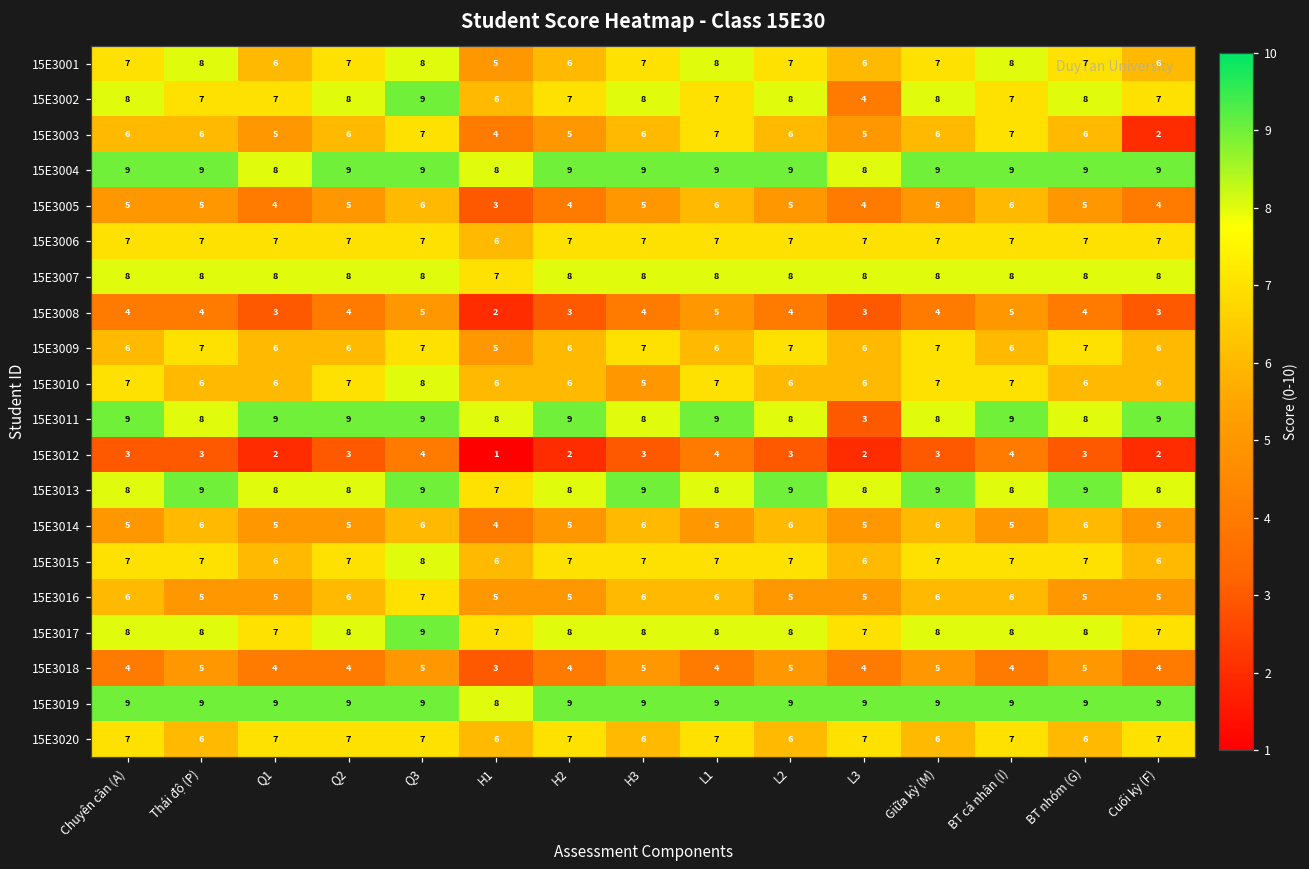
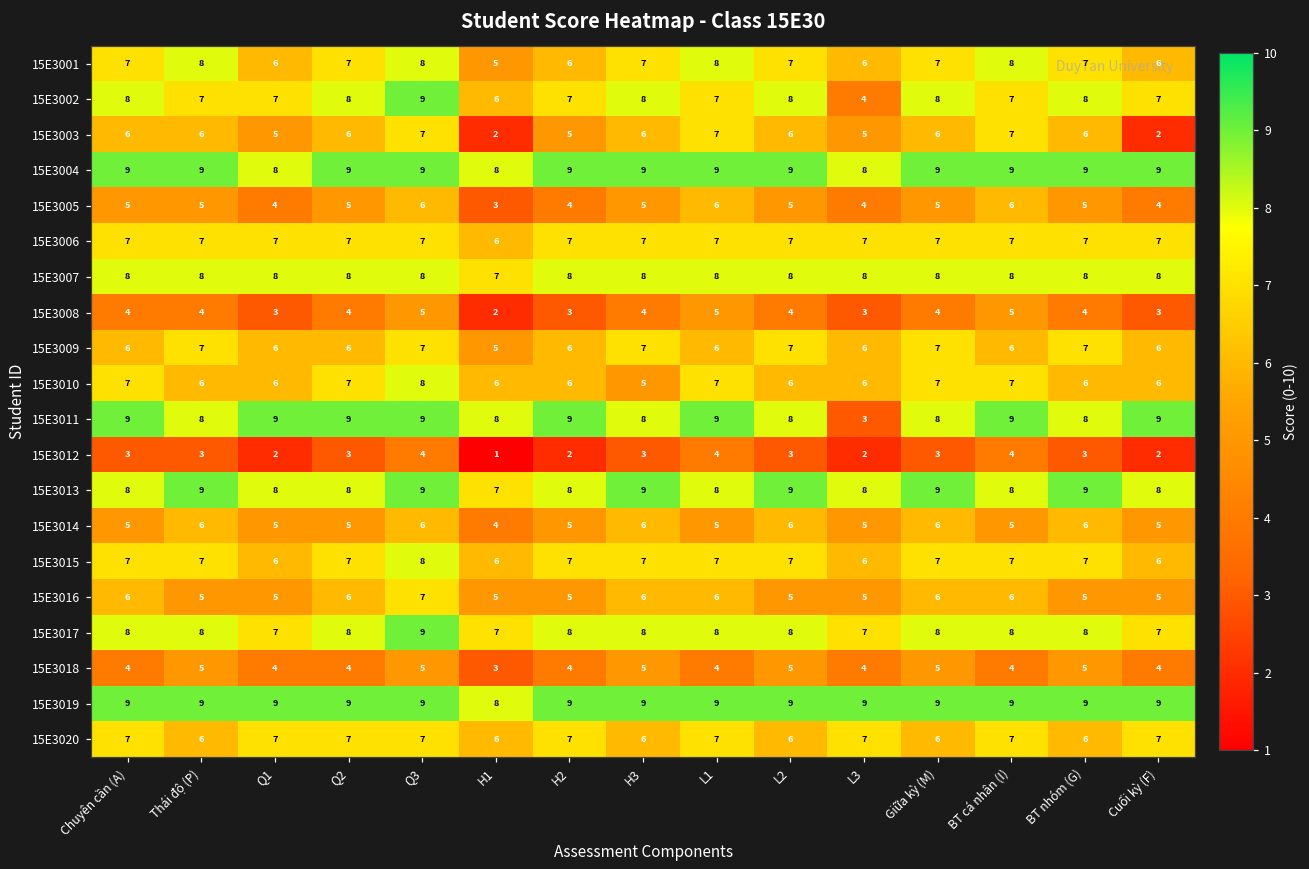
15E3003, H1: 4 -> 2
